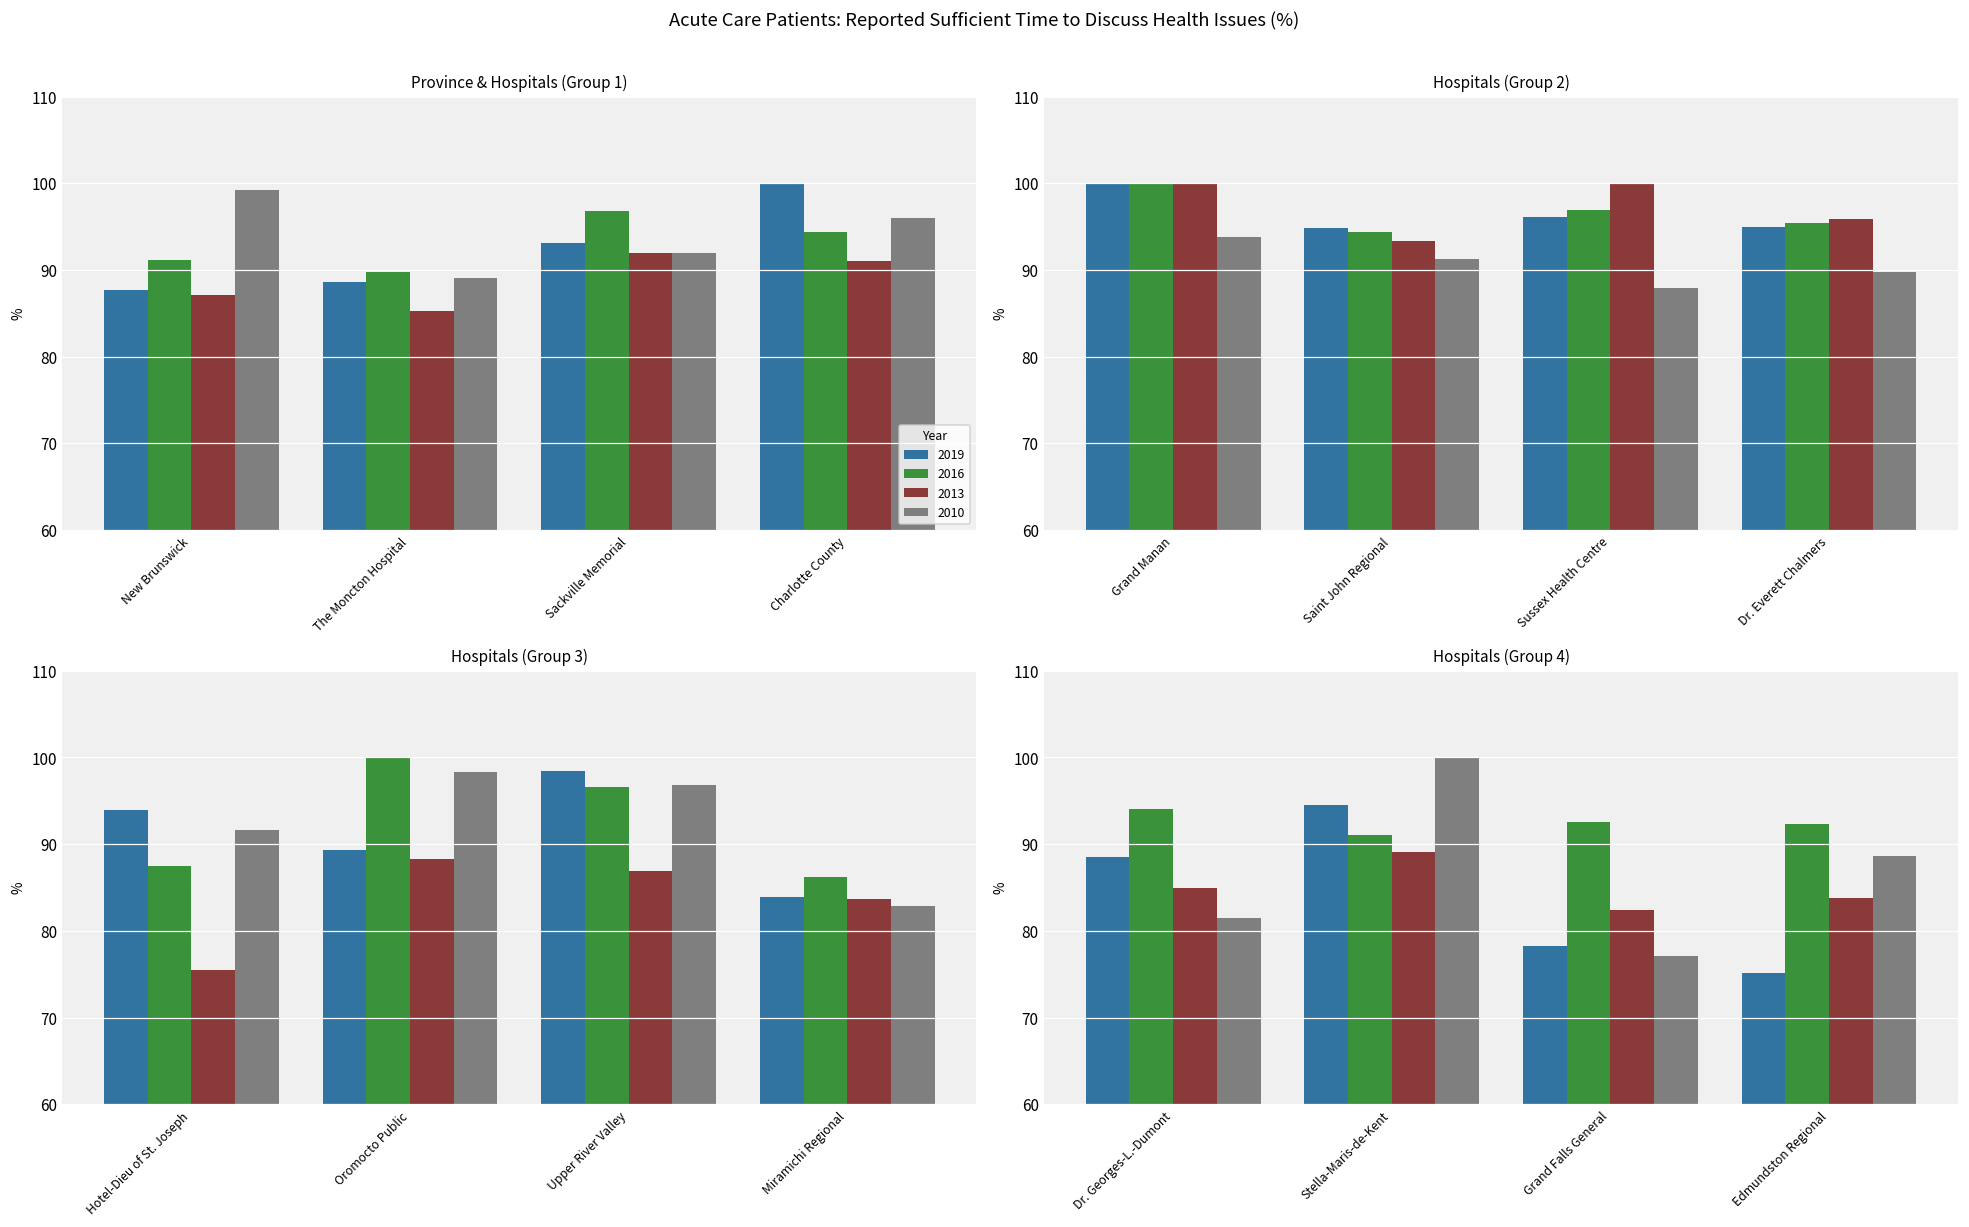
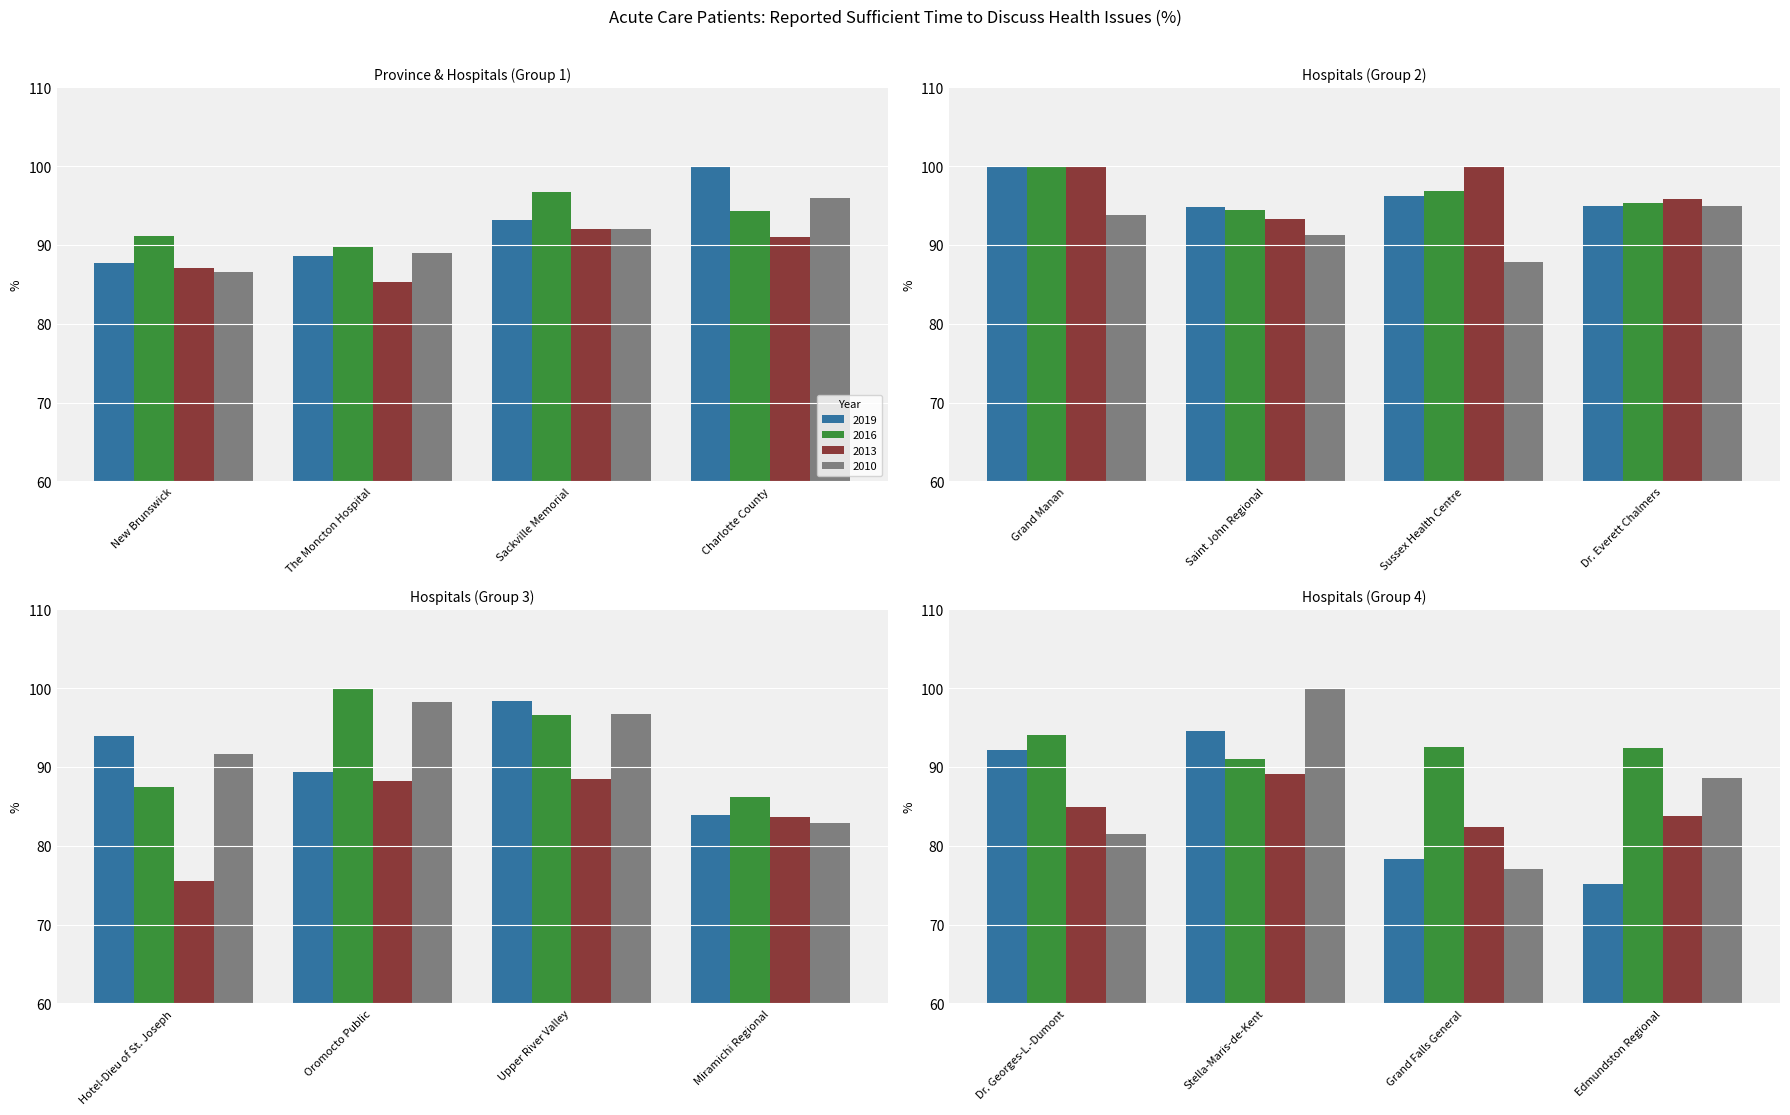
Province & Hospitals (Group 1), 2010, New Brunswick: 99 -> 87
Hospitals (Group 2), 2010, Dr. Everett Chalmers: 90 -> 95
Hospitals (Group 3), 2013, Upper River Valley: 87 -> 89
Hospitals (Group 4), 2019, Dr. Georges-L.-Dumont: 88 -> 92
